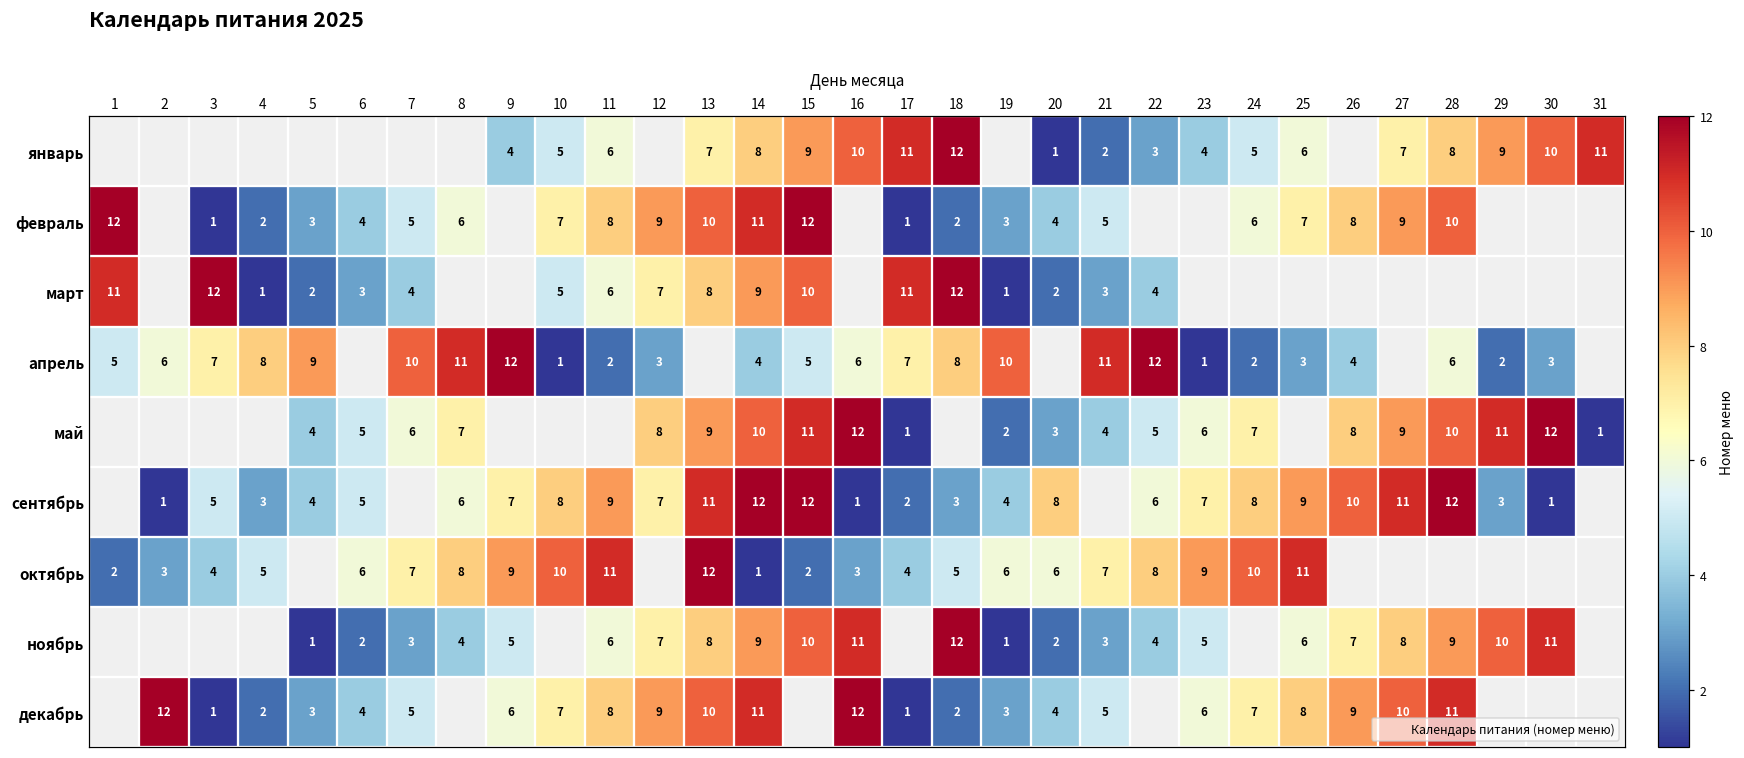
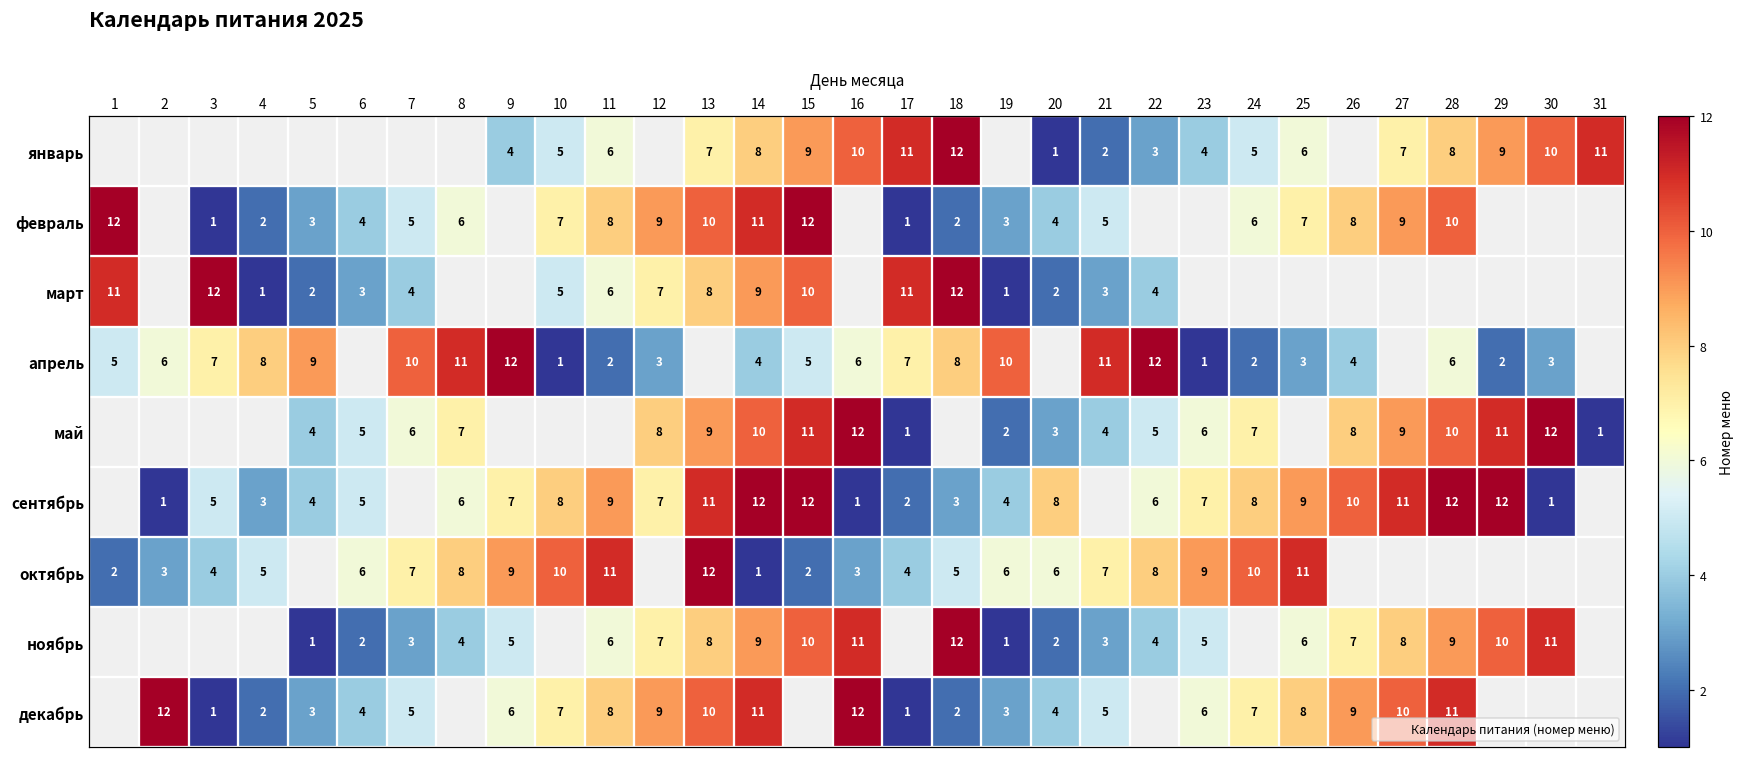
сентябрь, 29: 3 -> 12
